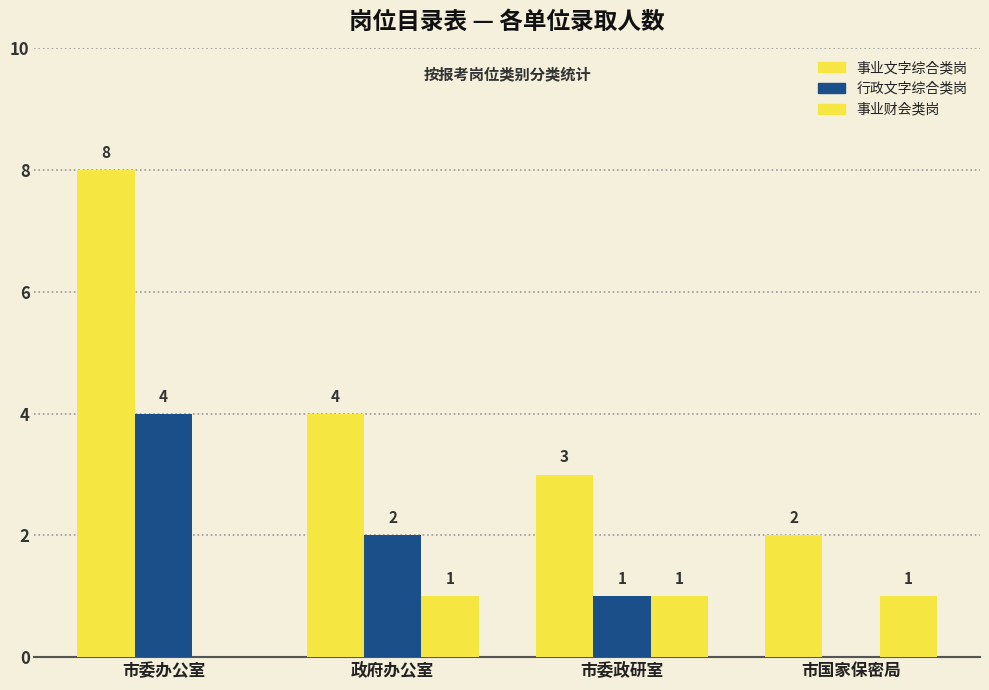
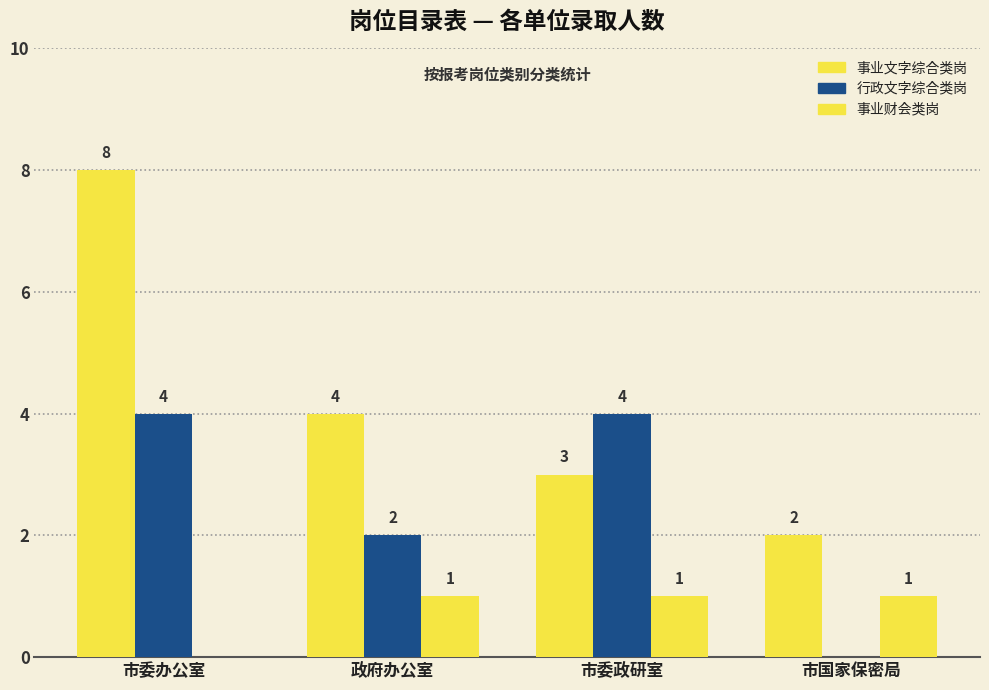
行政文字综合类岗, 市委政研室: 1 -> 4
